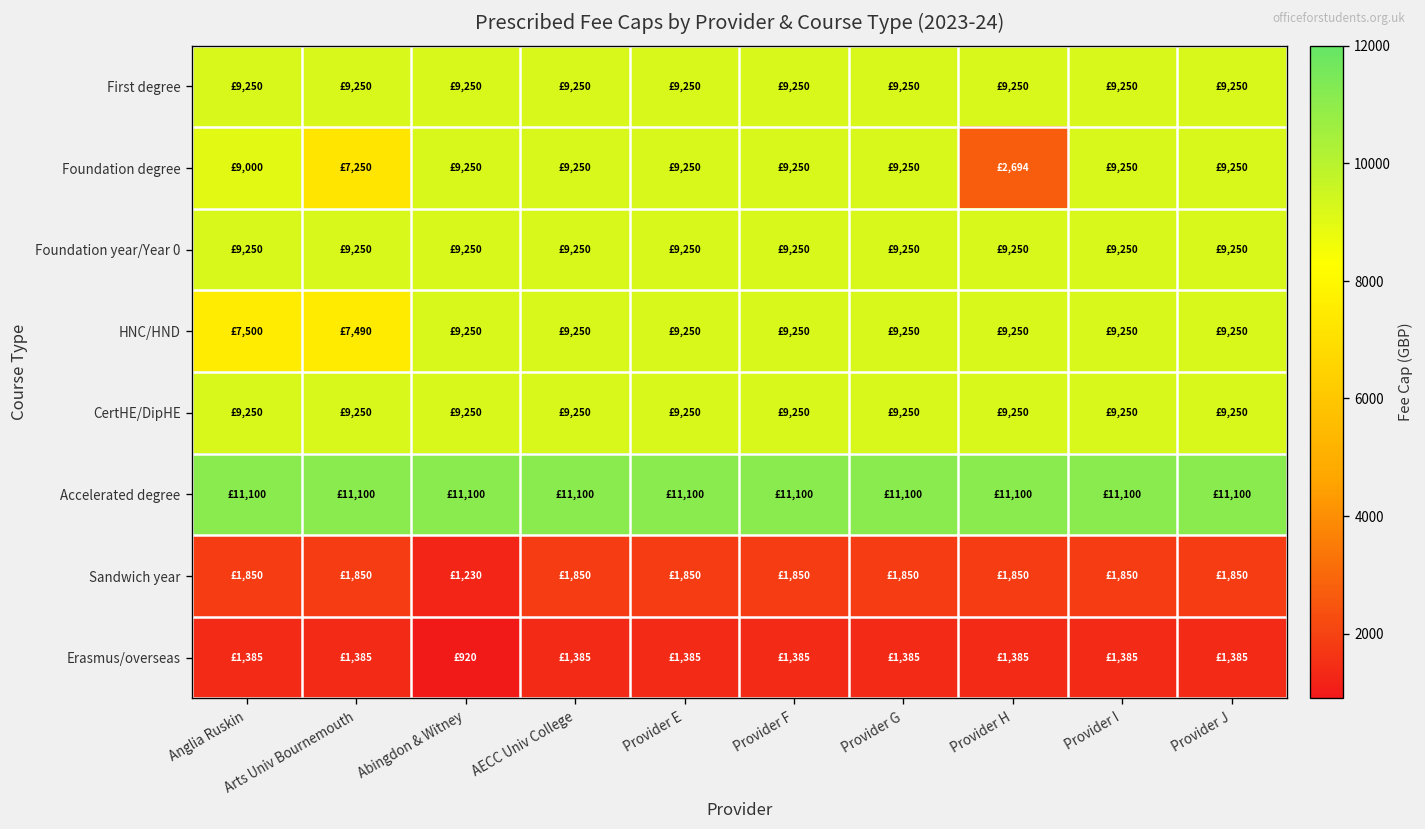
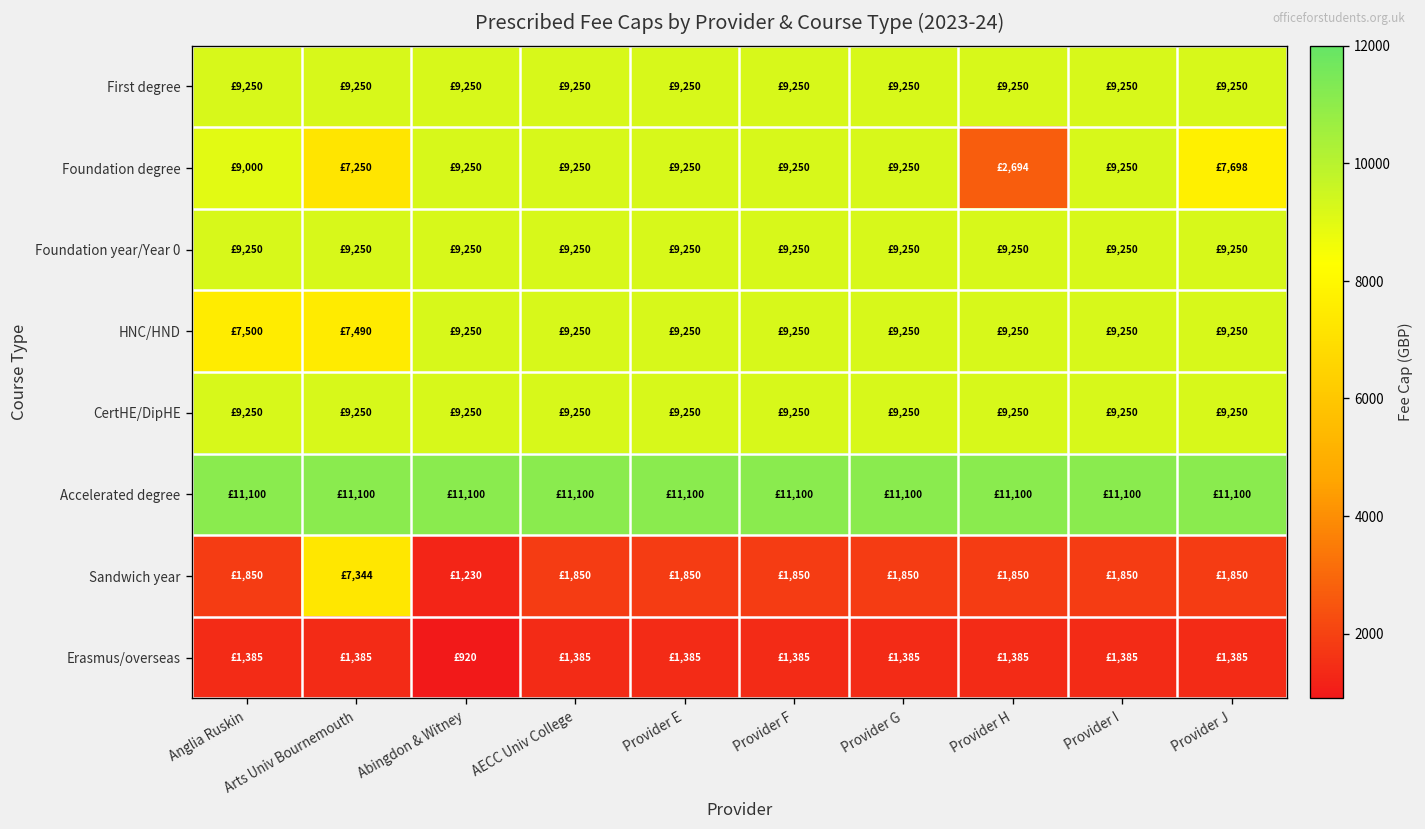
Foundation degree, Provider J: £9,250 -> £7,698
Sandwich year, Arts Univ Bournemouth: £1,850 -> £7,344
